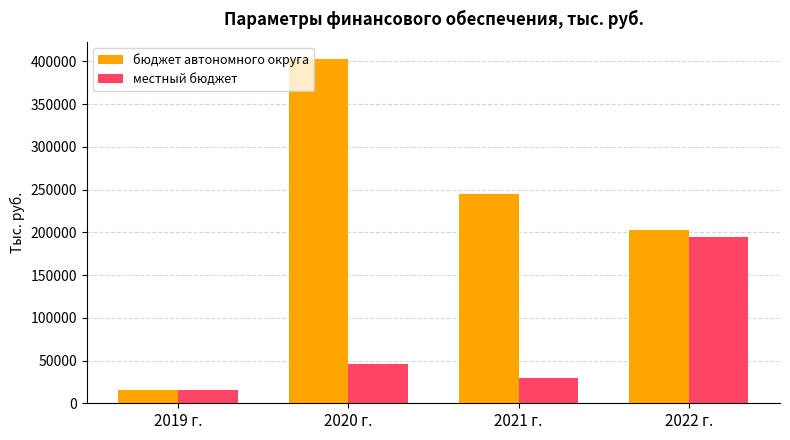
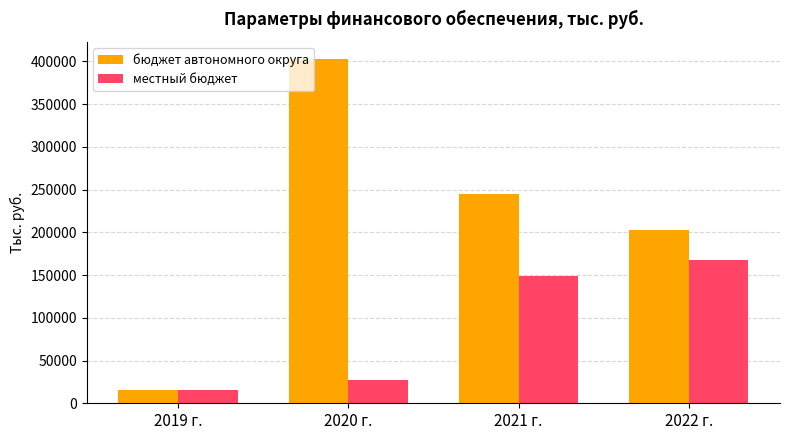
местный бюджет, 2020 г.: 50000 -> 30000
местный бюджет, 2021 г.: 30000 -> 150000
местный бюджет, 2022 г.: 190000 -> 170000
